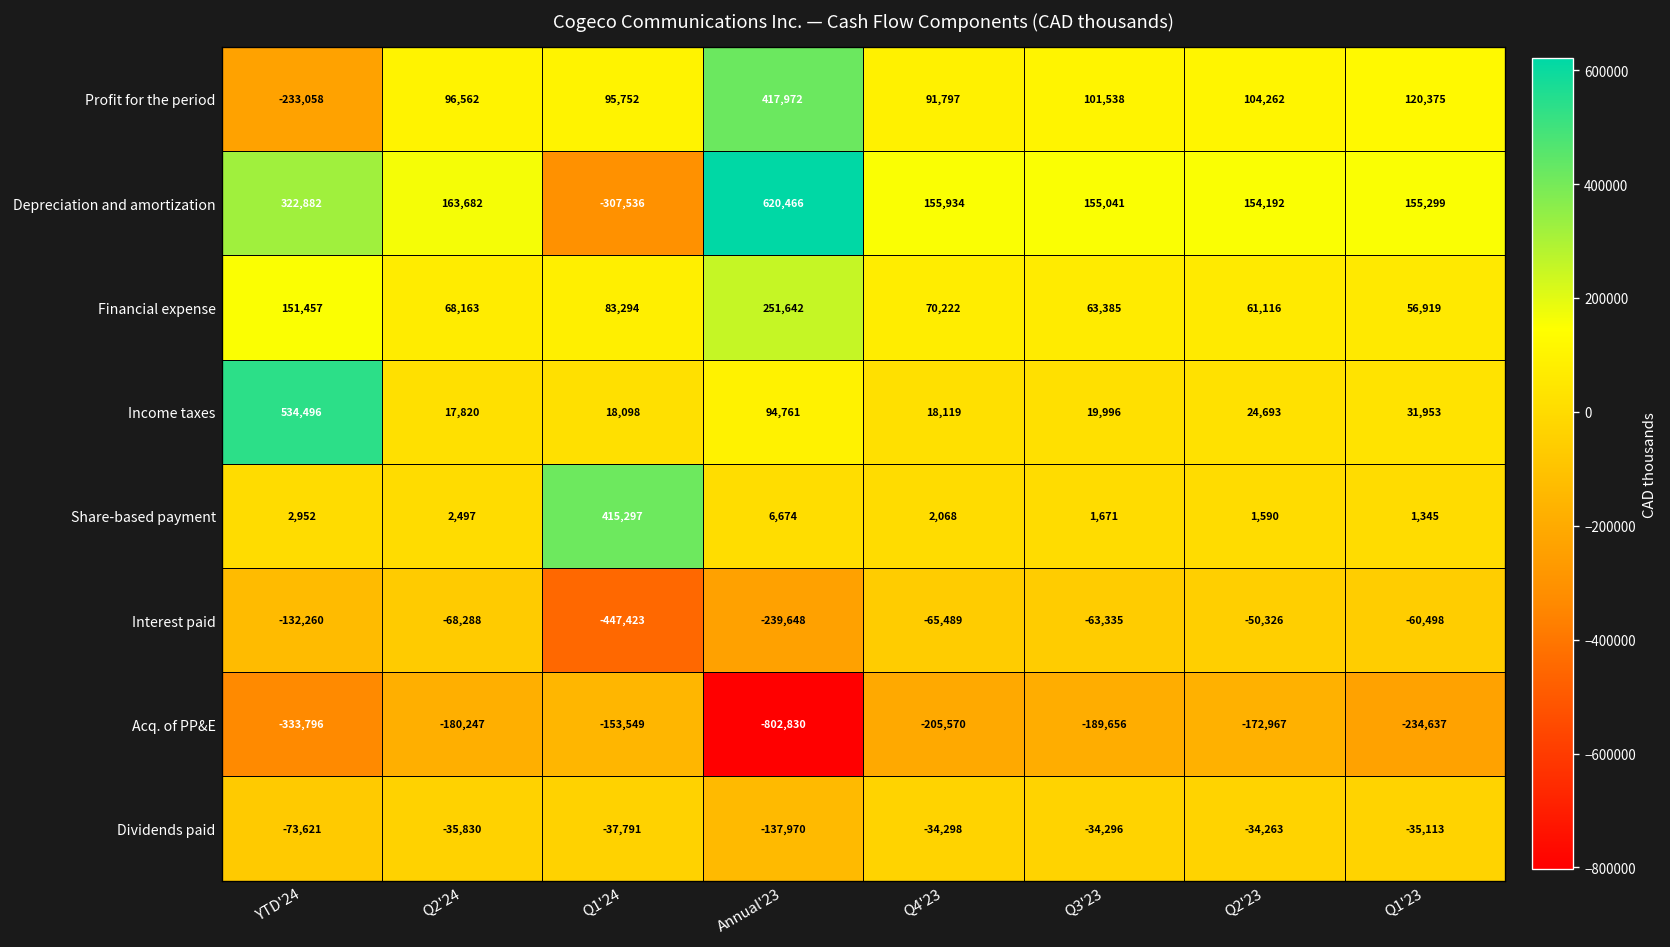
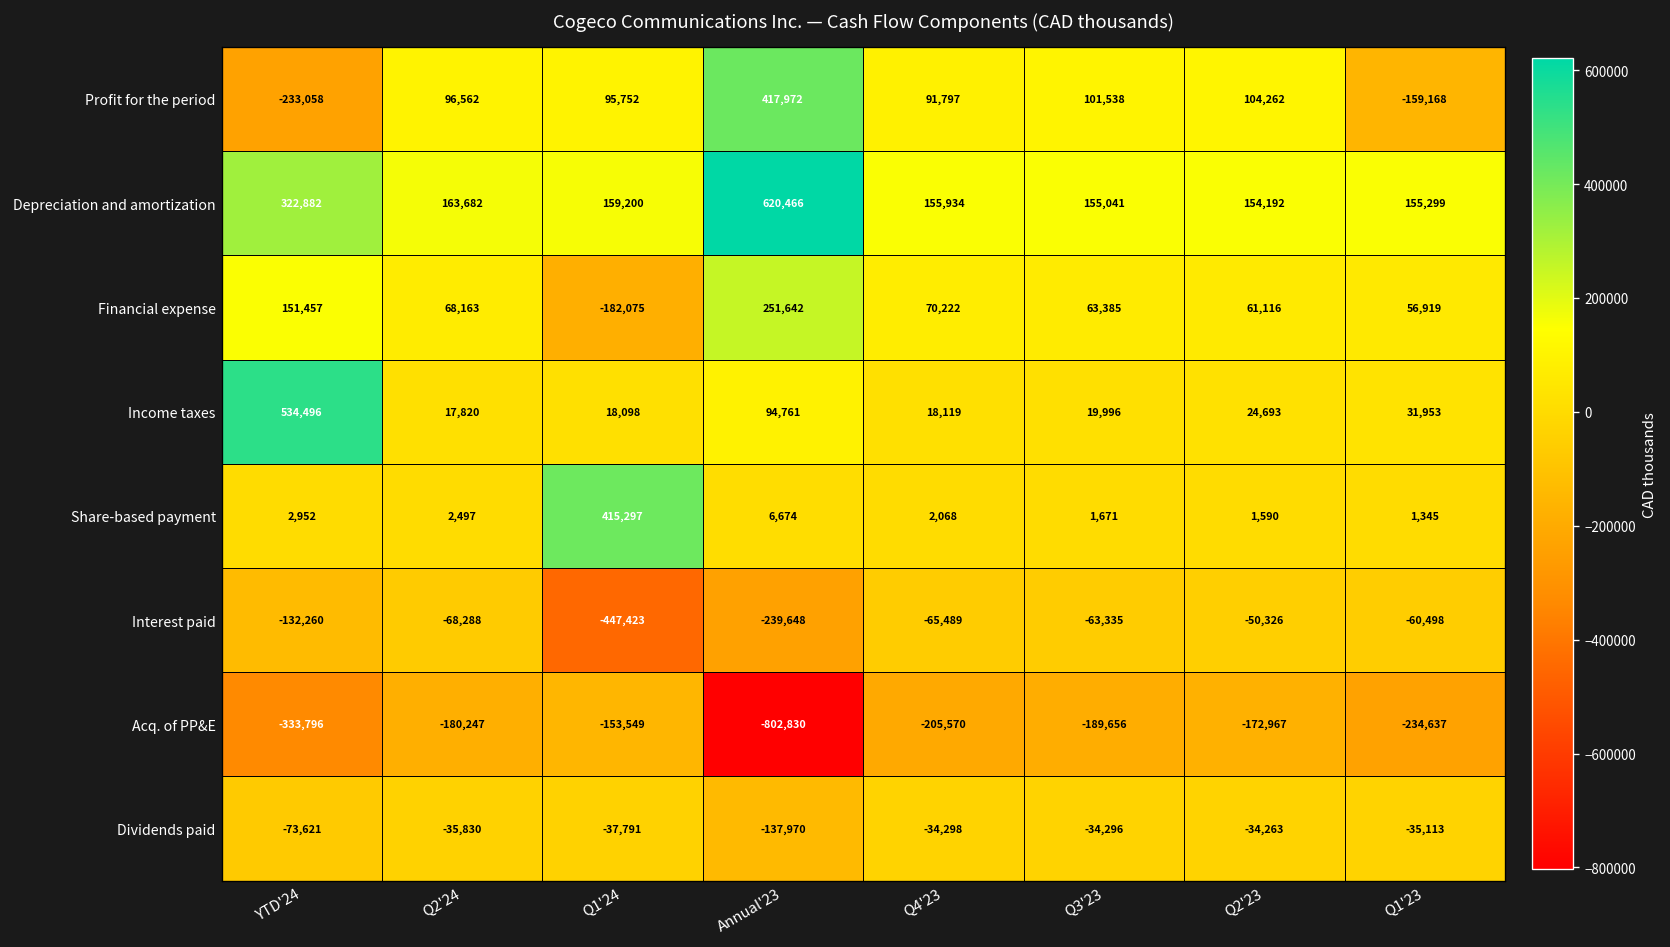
Profit for the period, Q1'23: 120,375 -> -159,168
Depreciation and amortization, Q1'24: -307,536 -> 159,200
Financial expense, Q1'24: 83,294 -> -182,075
